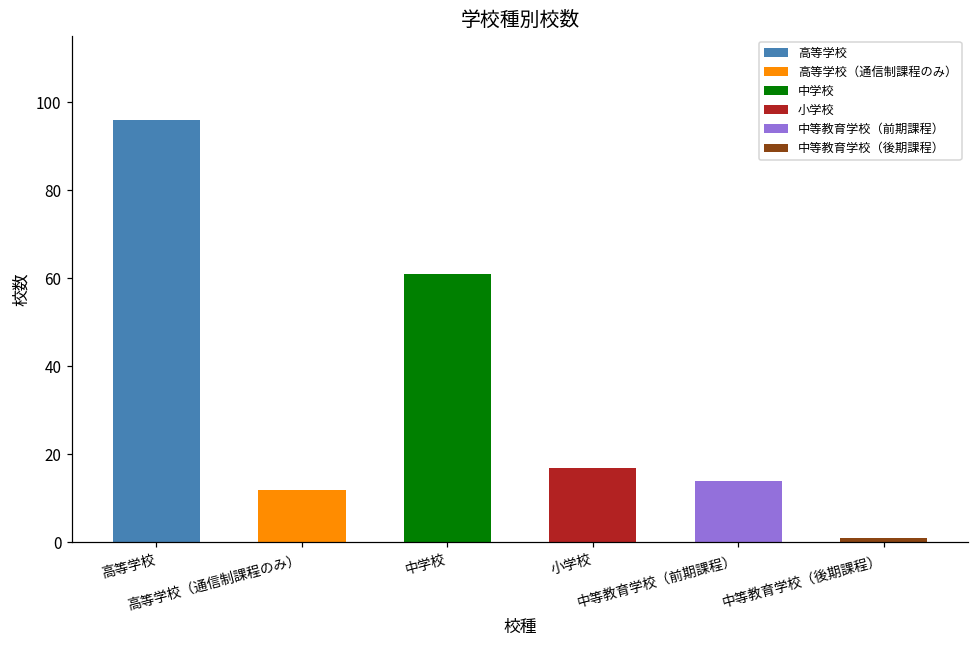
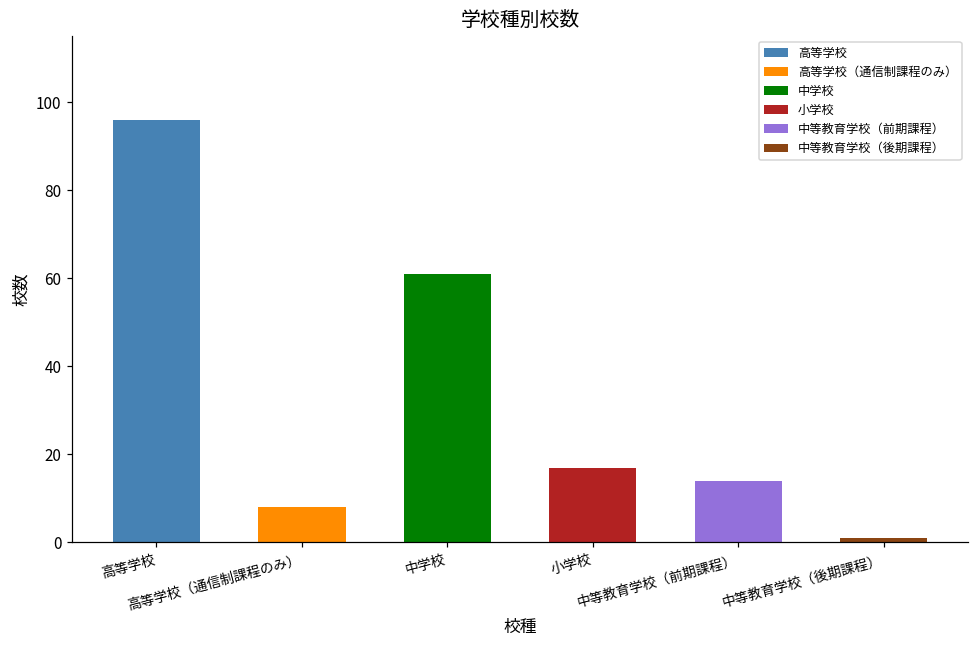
高等学校（通信制課程のみ）: 12 -> 8
